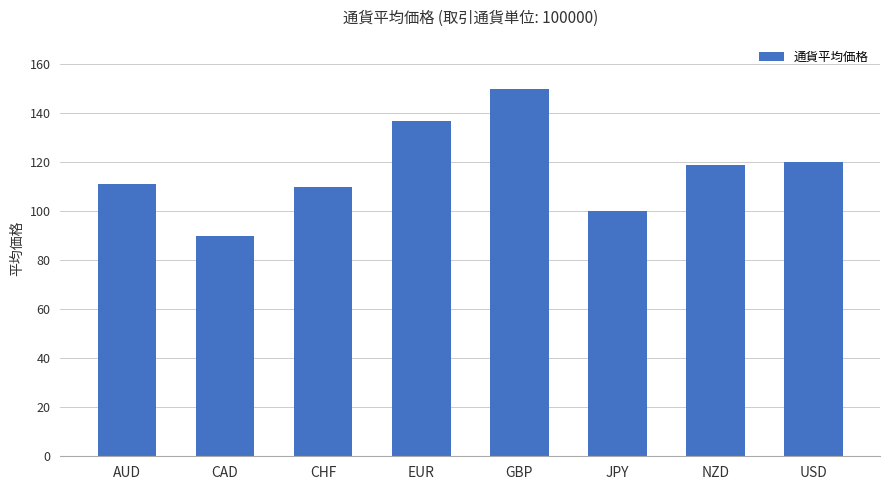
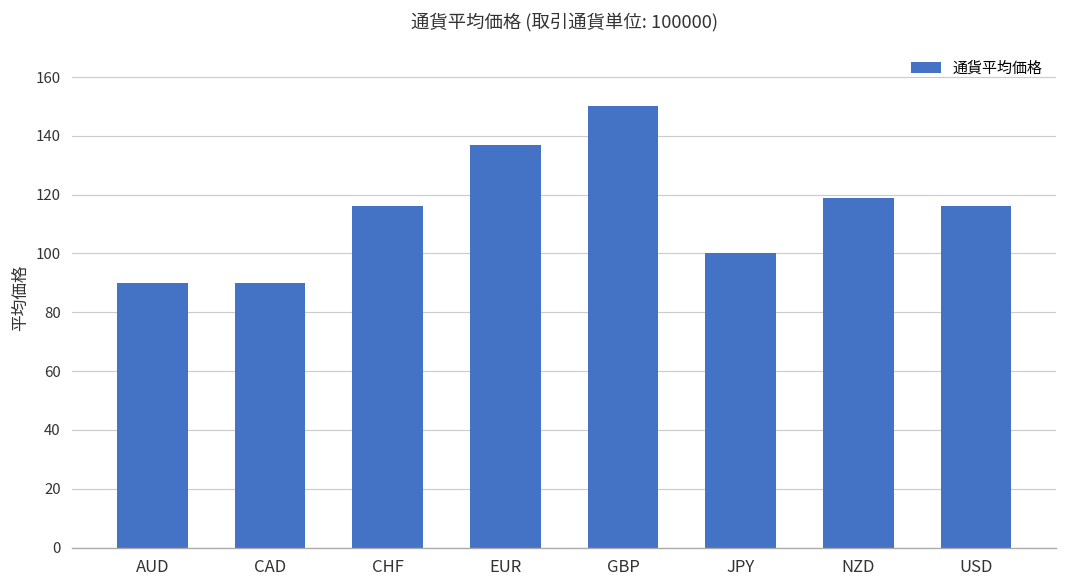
AUD: 111 -> 90
CHF: 110 -> 116
USD: 120 -> 116
